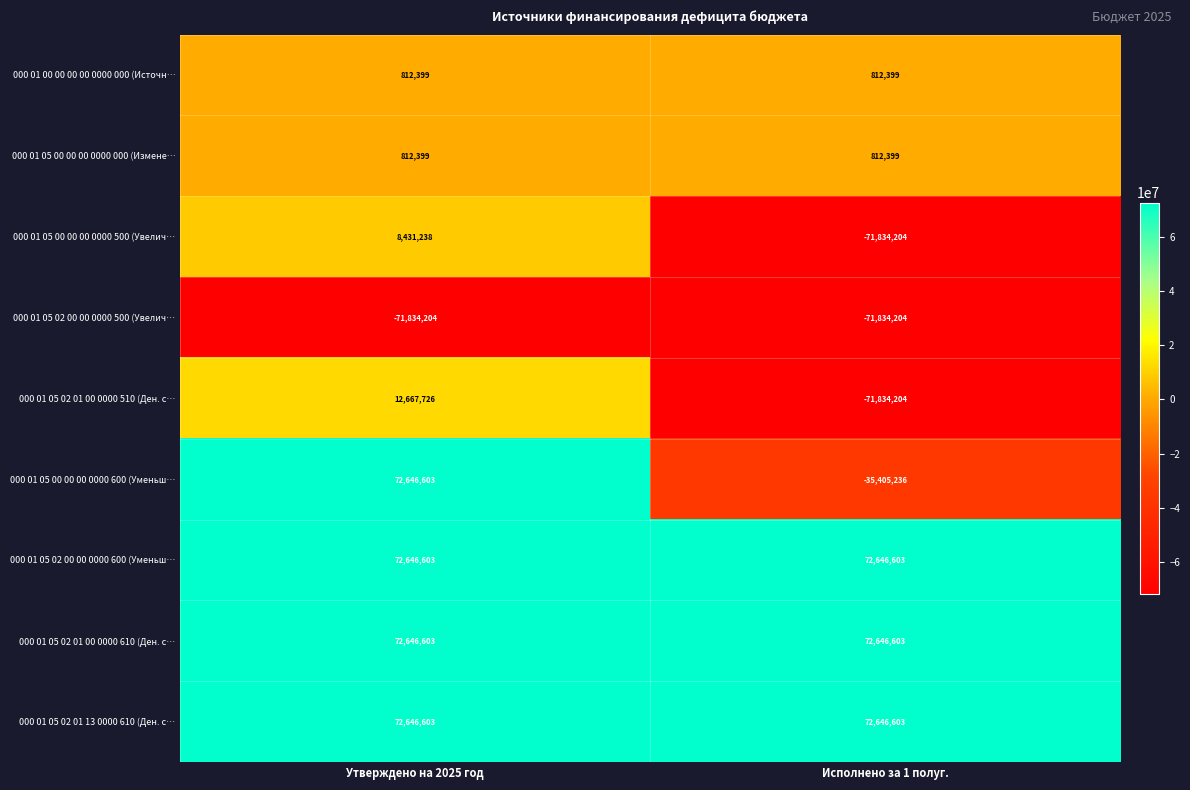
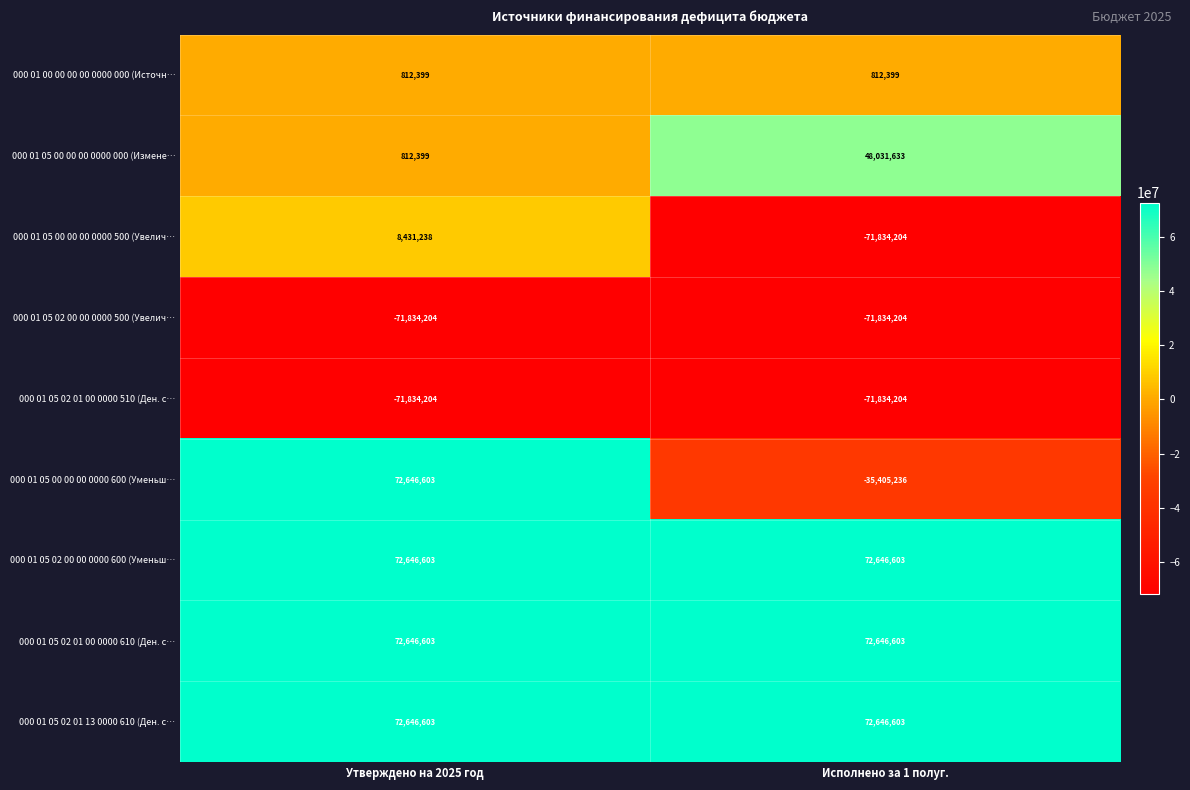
000 01 05 00 00 00 0000 000 (Измене…, Исполнено за 1 полуг.: 812,399 -> 48,031,633
000 01 05 02 01 00 0000 510 (Ден. с…, Утверждено на 2025 год: 12,667,726 -> -71,834,204
